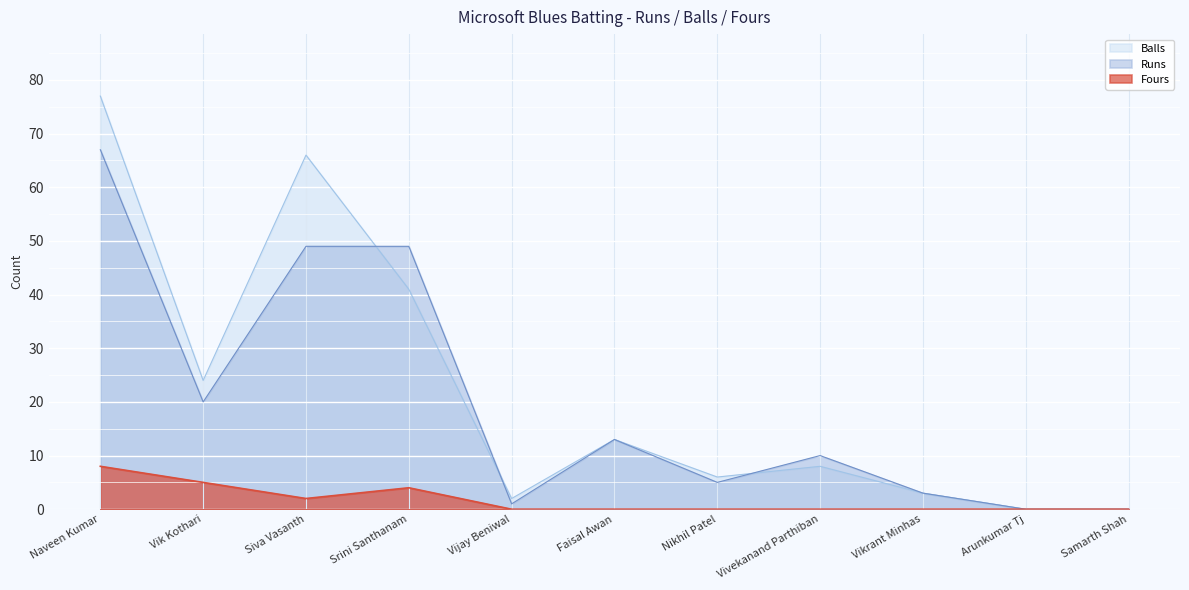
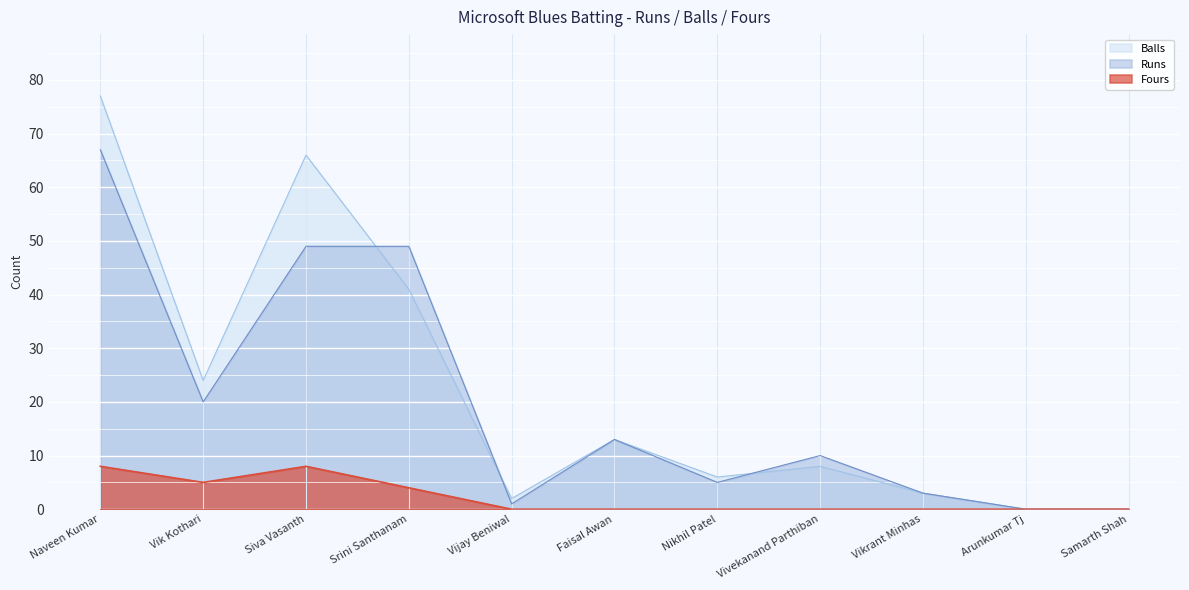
Fours, Siva Vasanth: 2 -> 8
